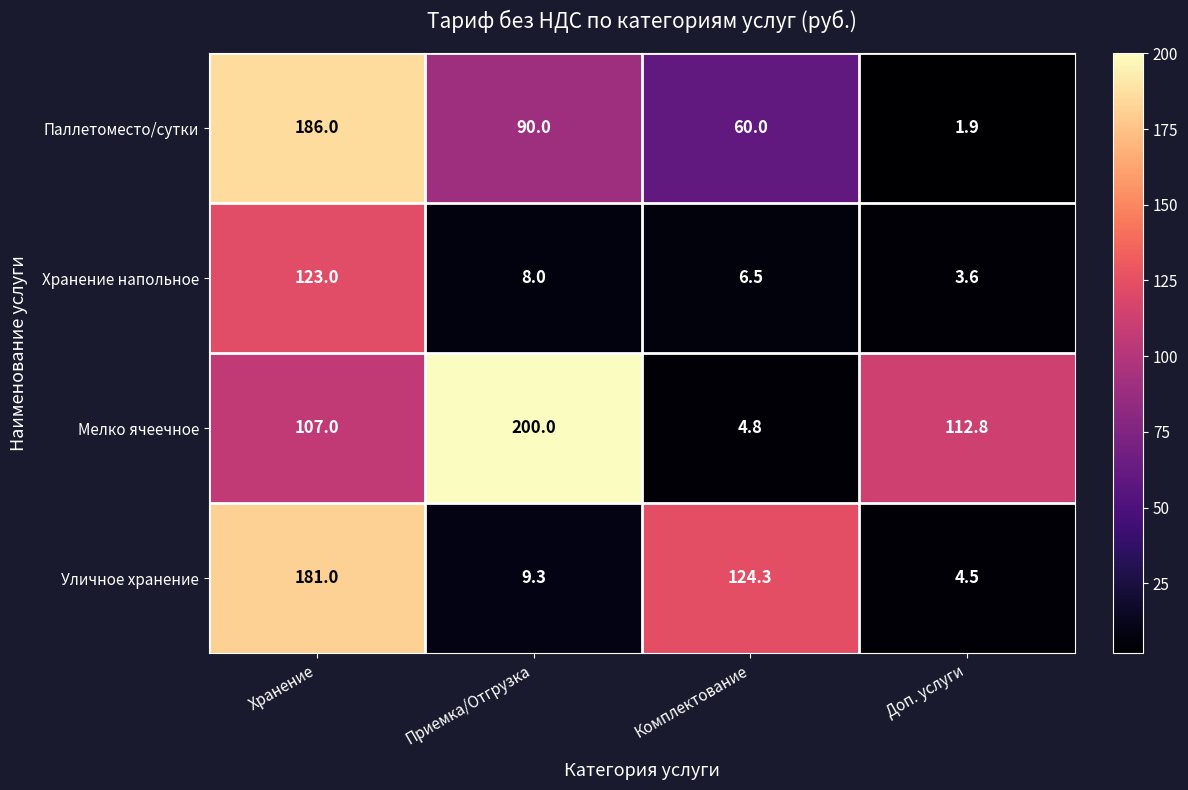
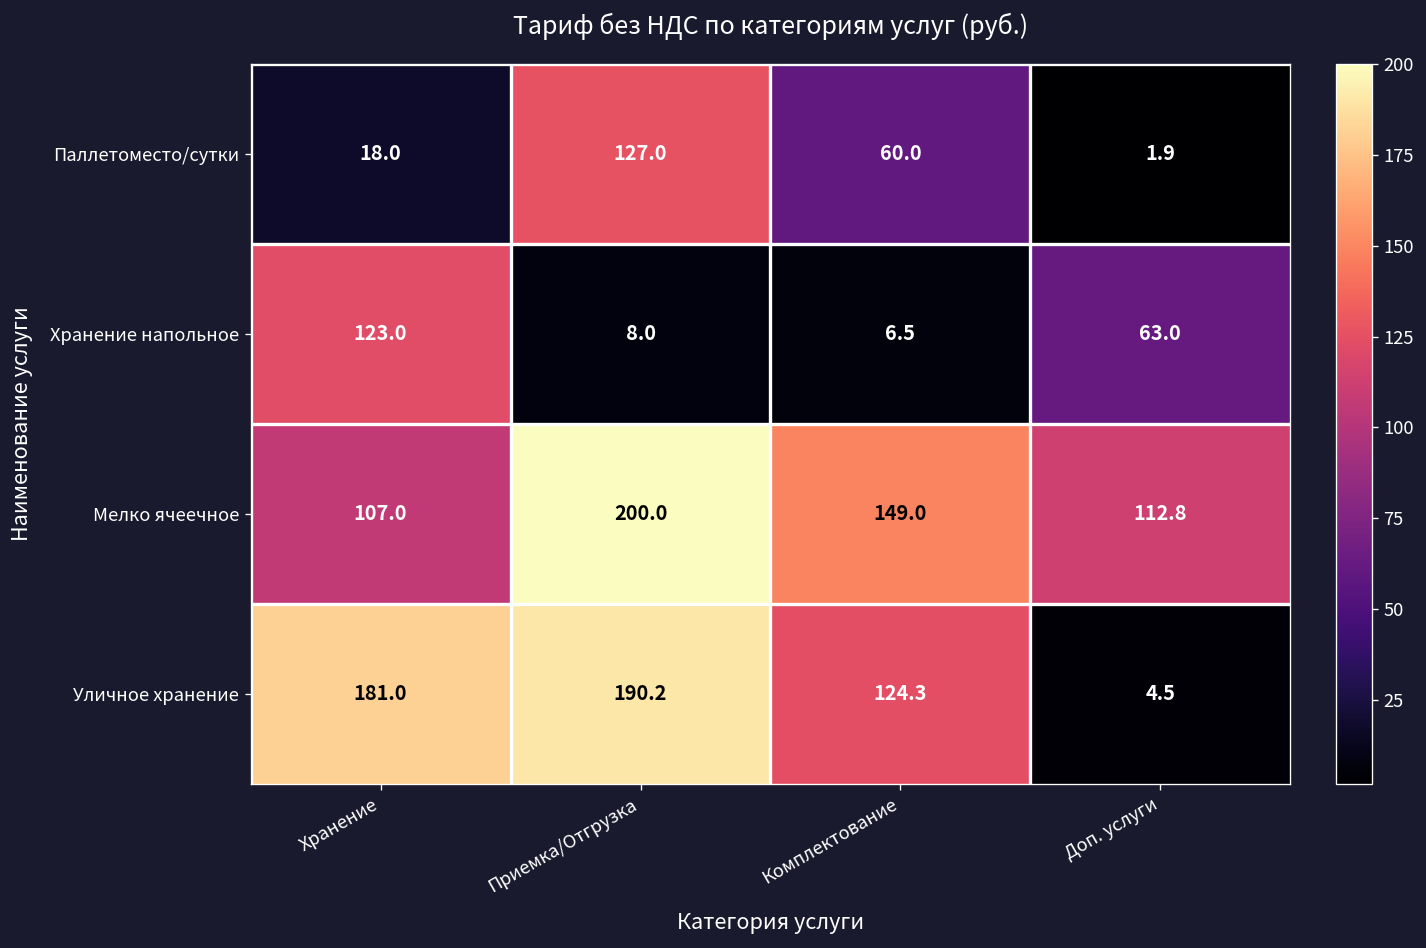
Паллетоместо/сутки, Хранение: 186.0 -> 18.0
Паллетоместо/сутки, Приемка/Отгрузка: 90.0 -> 127.0
Хранение напольное, Доп. услуги: 3.6 -> 63.0
Мелко ячеечное, Комплектование: 4.8 -> 149.0
Уличное хранение, Приемка/Отгрузка: 9.3 -> 190.2
